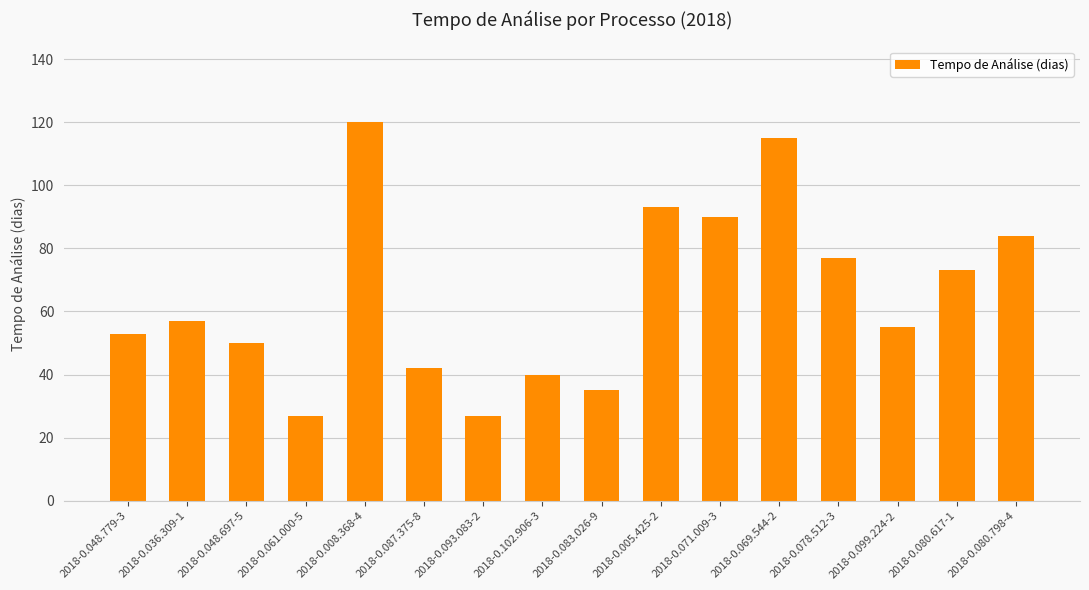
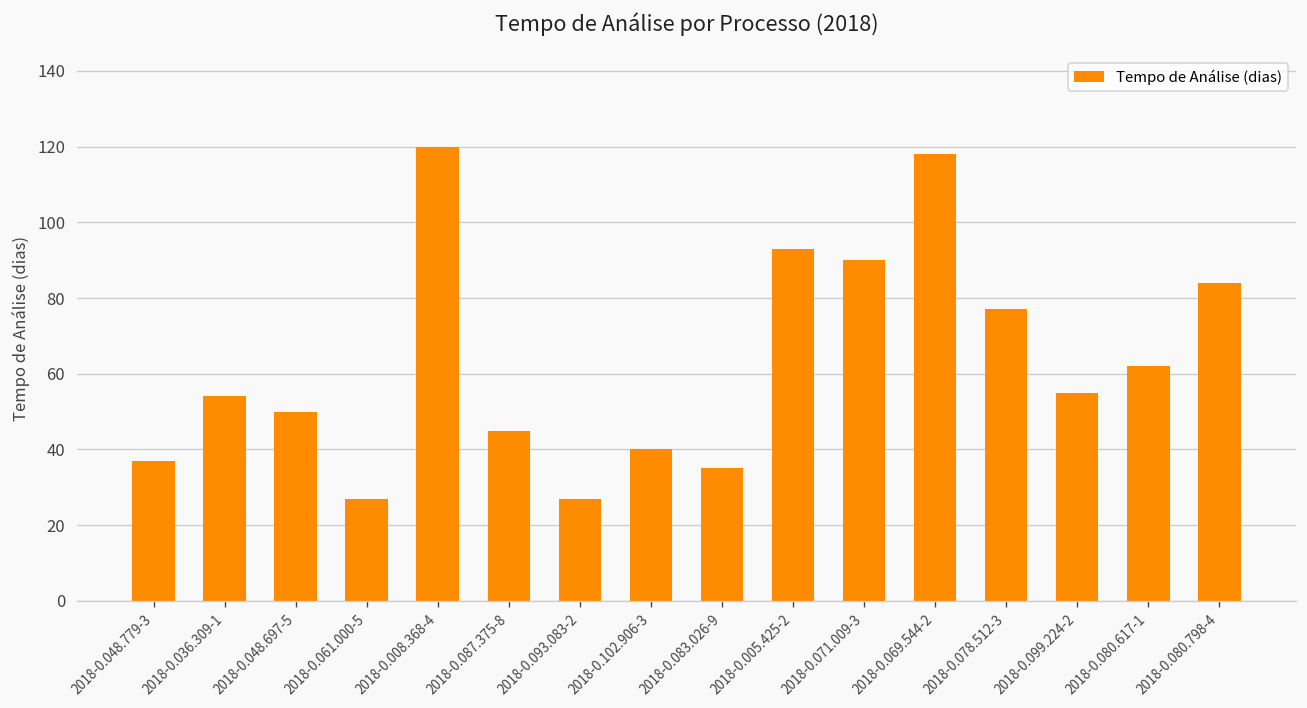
2018-0.048.779-3: 53 -> 37
2018-0.036.309-1: 57 -> 54
2018-0.087.375-8: 42 -> 45
2018-0.069.544-2: 115 -> 118
2018-0.080.617-1: 73 -> 62
